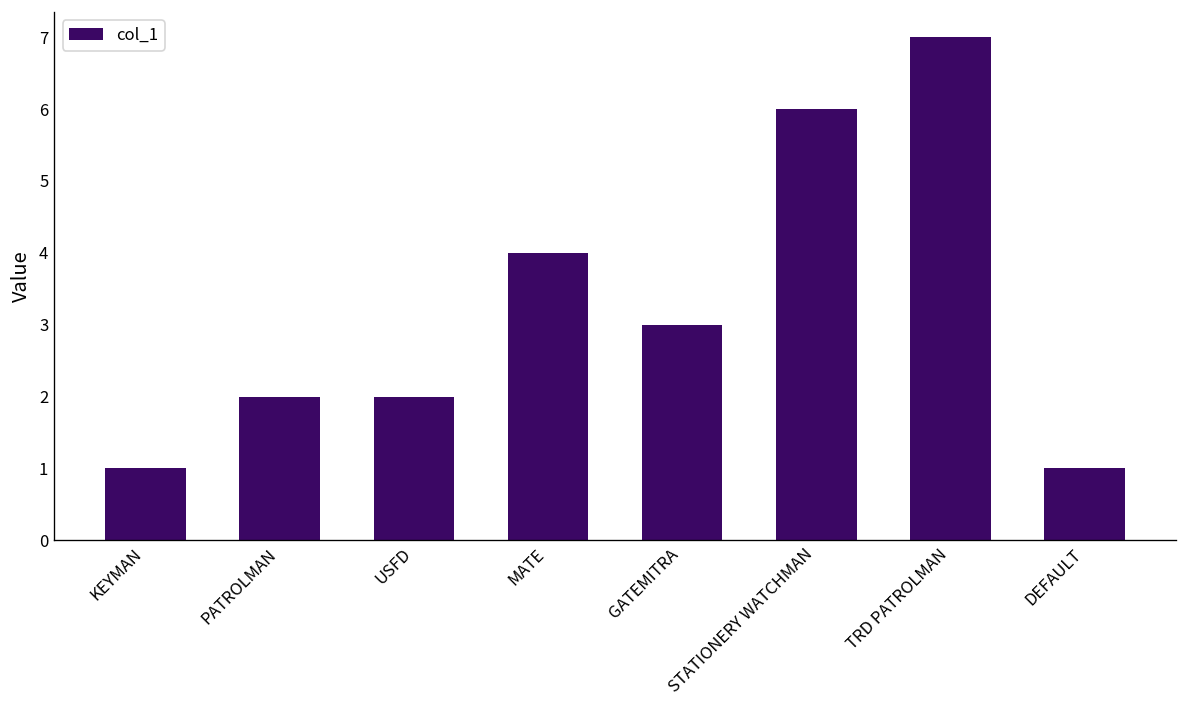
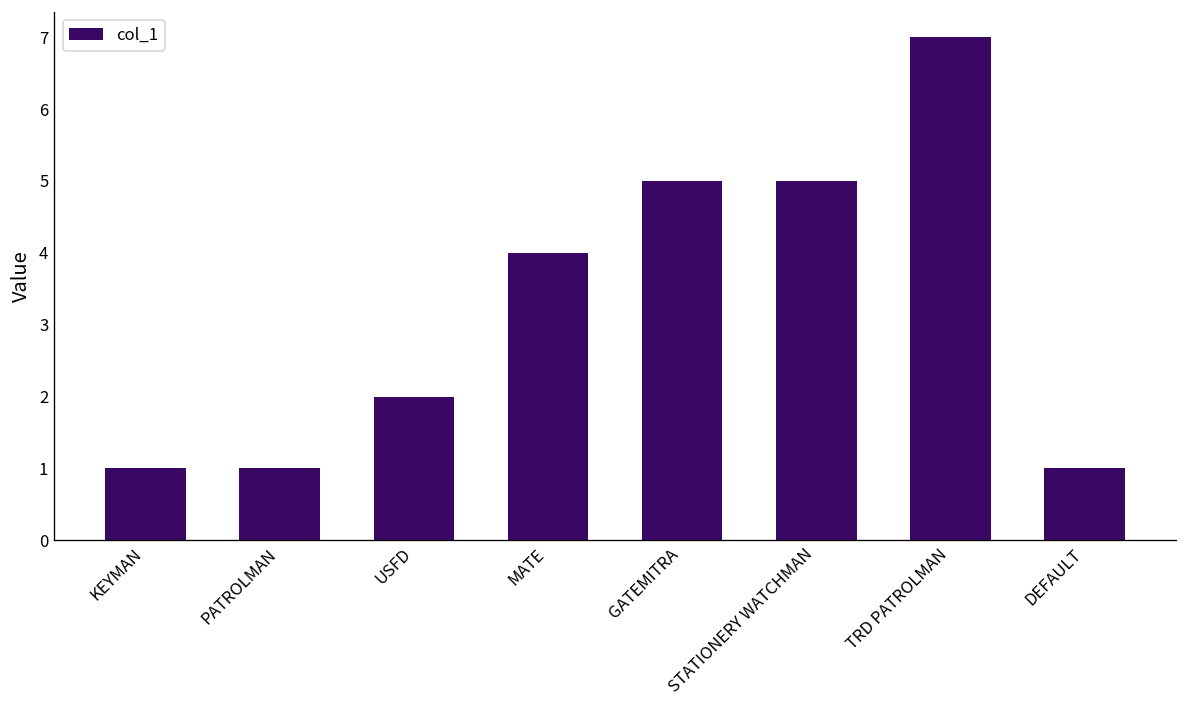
PATROLMAN: 2 -> 1
GATEMITRA: 3 -> 5
STATIONERY WATCHMAN: 6 -> 5
